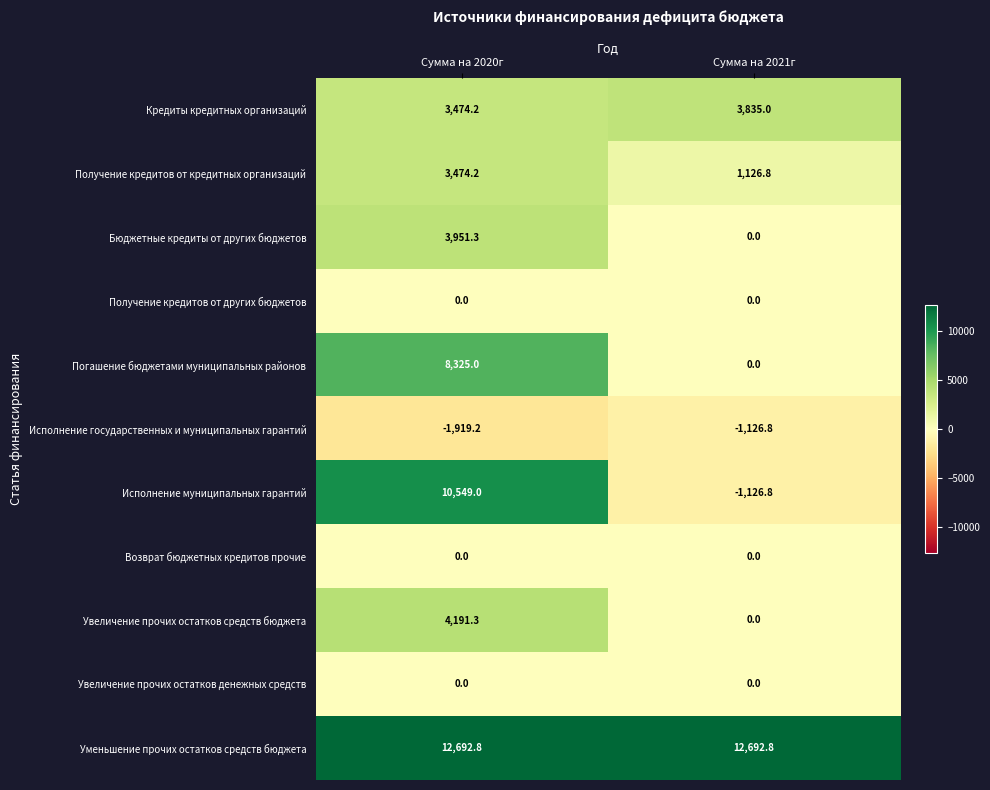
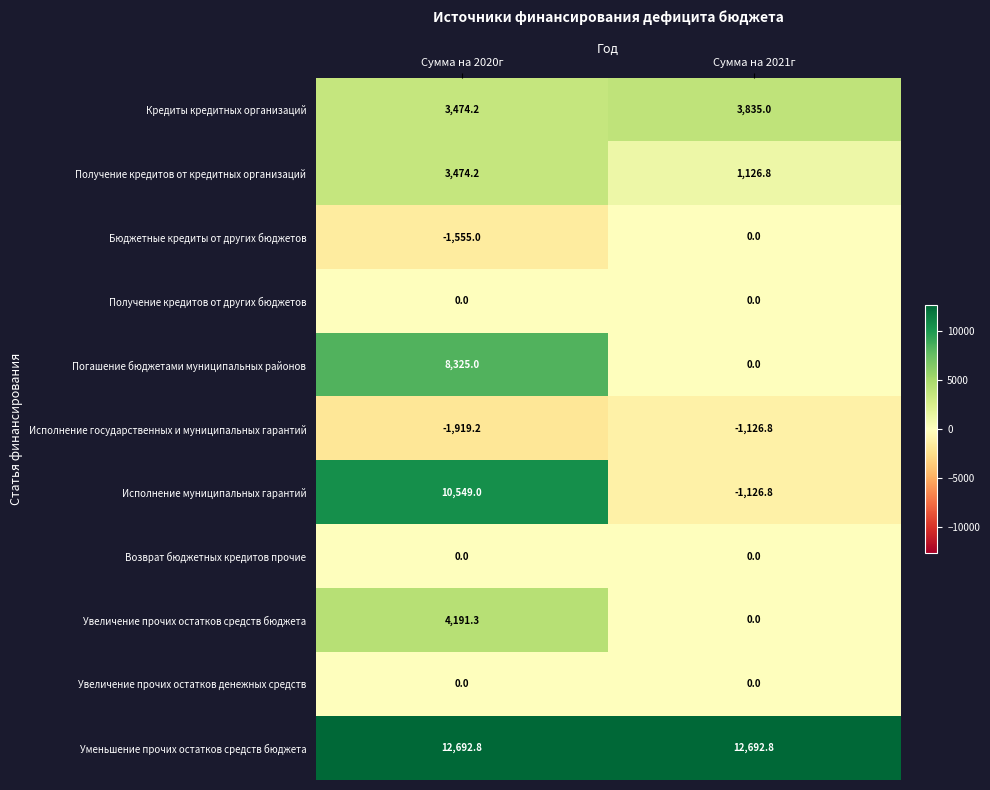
Бюджетные кредиты от других бюджетов, Сумма на 2020г: 3,951.3 -> -1,555.0
